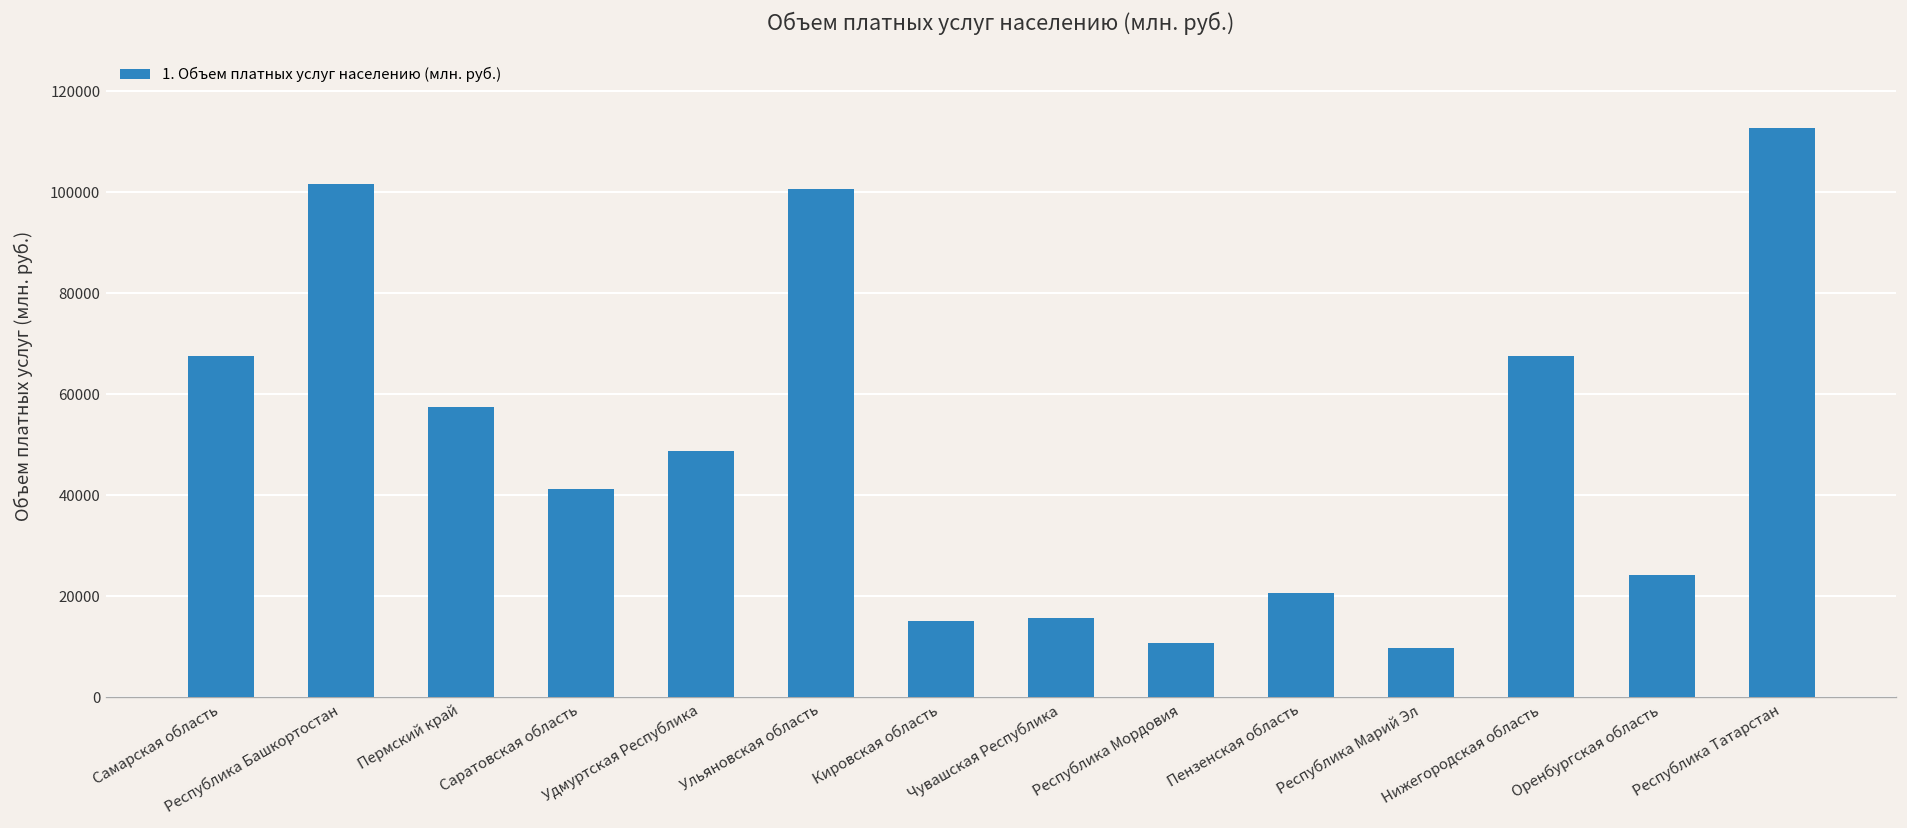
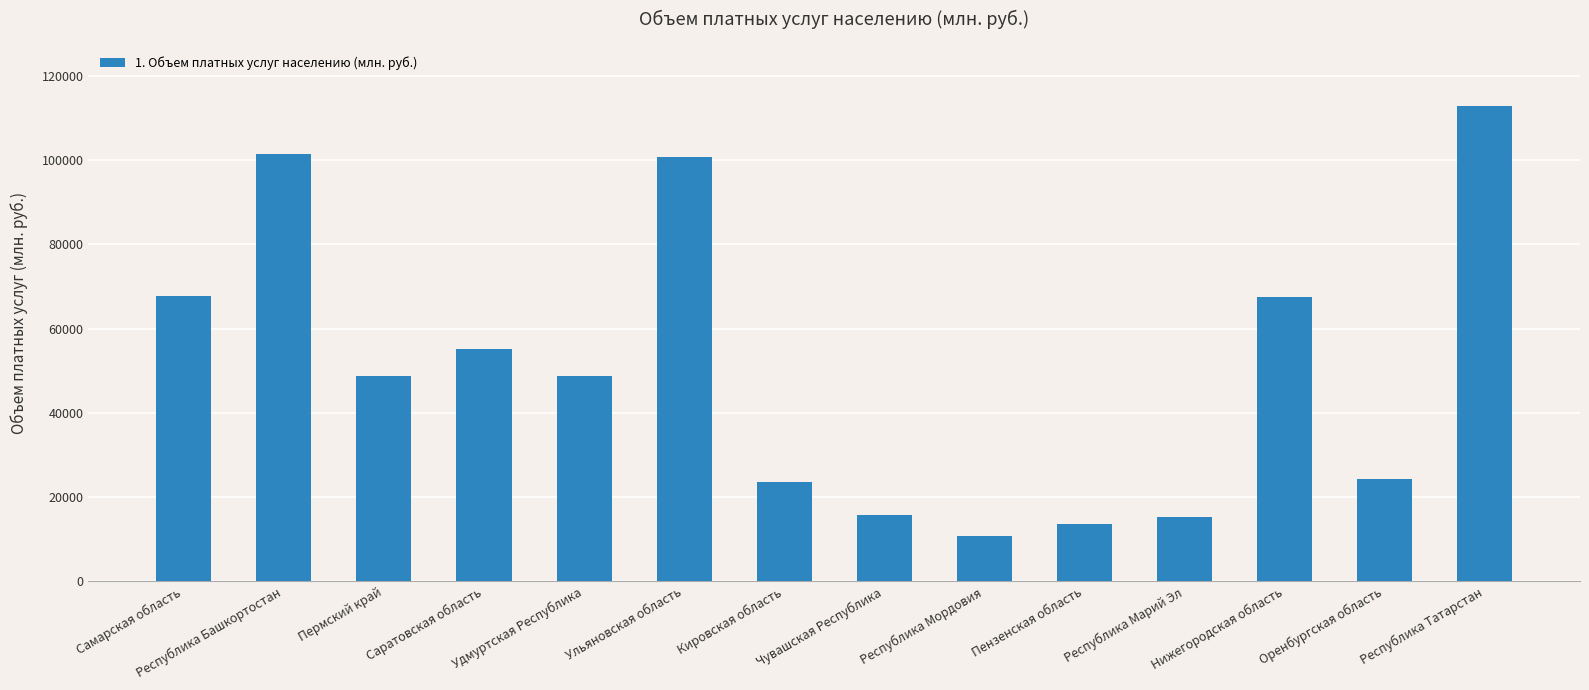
Пермский край: 58000 -> 49000
Саратовская область: 41000 -> 55000
Кировская область: 15000 -> 24000
Пензенская область: 21000 -> 13000
Республика Марий Эл: 10000 -> 15000
